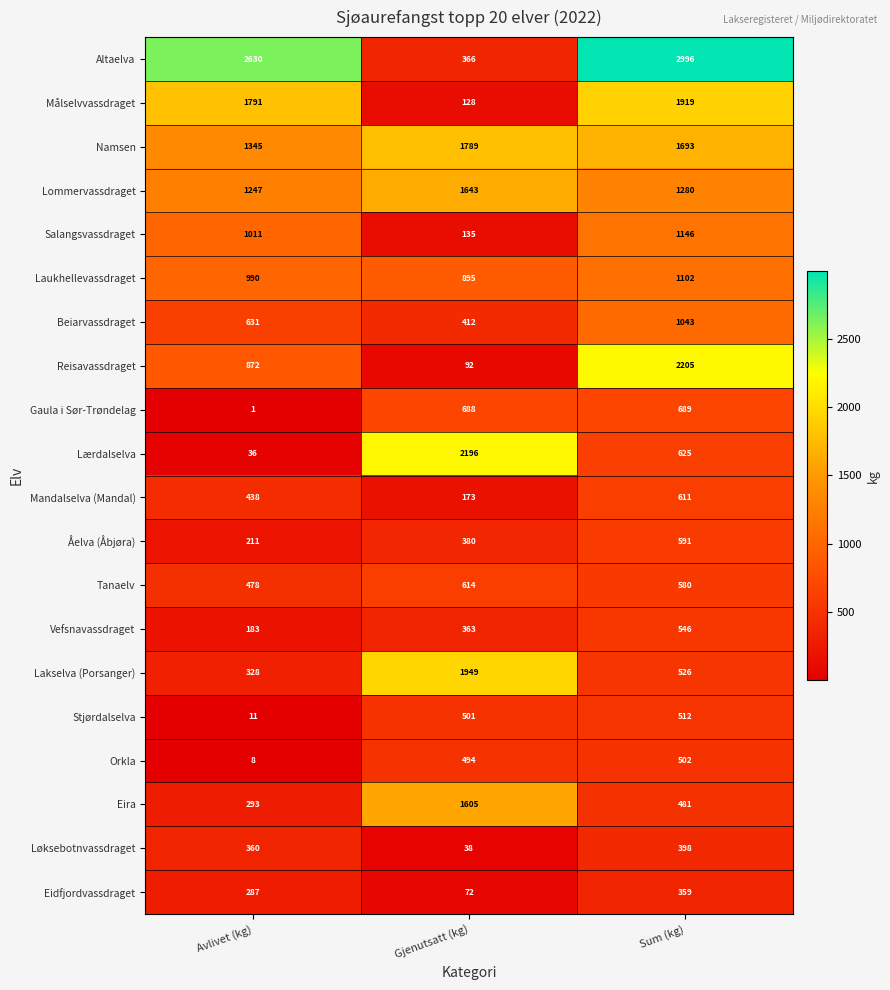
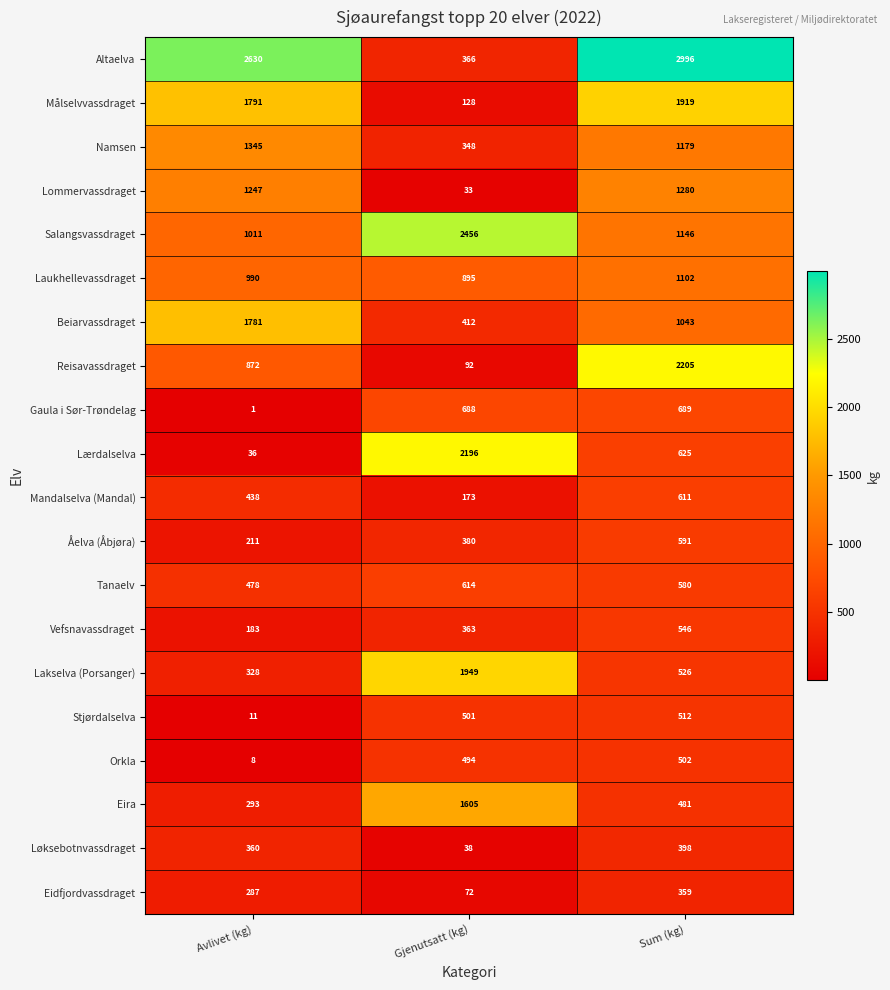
Namsen, Gjenutsatt (kg): 1789 -> 348
Namsen, Sum (kg): 1693 -> 1179
Lommervassdraget, Gjenutsatt (kg): 1643 -> 33
Salangsvassdraget, Gjenutsatt (kg): 135 -> 2456
Beiarvassdraget, Avlivet (kg): 631 -> 1781
